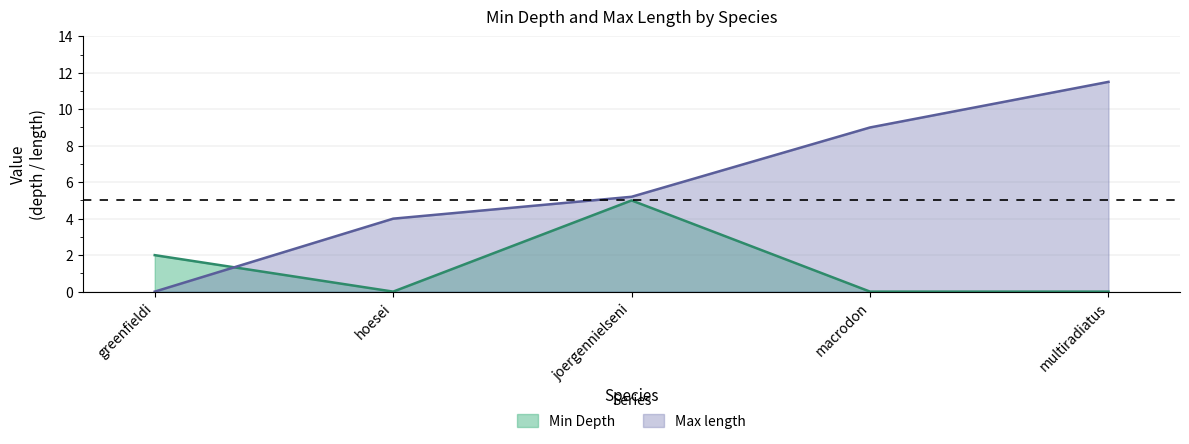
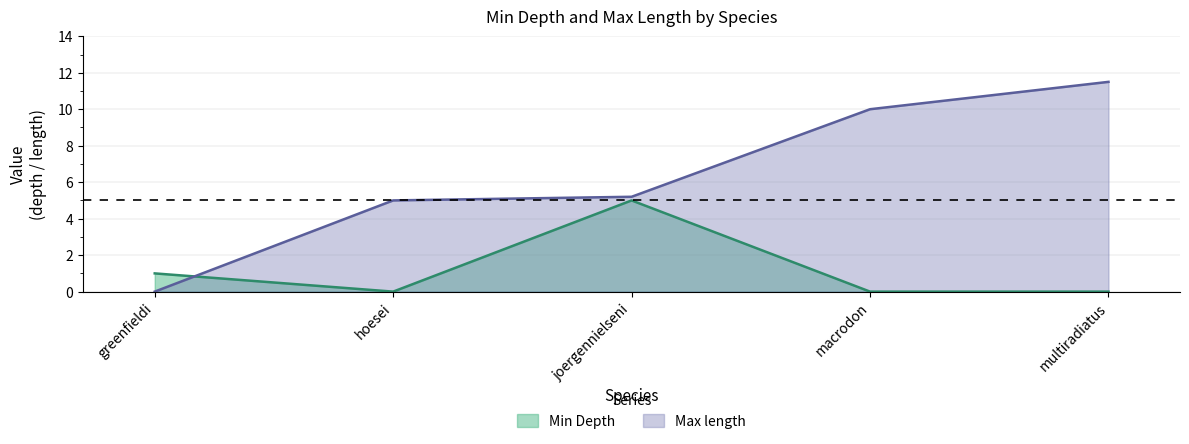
Min Depth, greenfieldi: 2 -> 1
Max length, hoesei: 4 -> 5
Max length, macrodon: 9 -> 10
